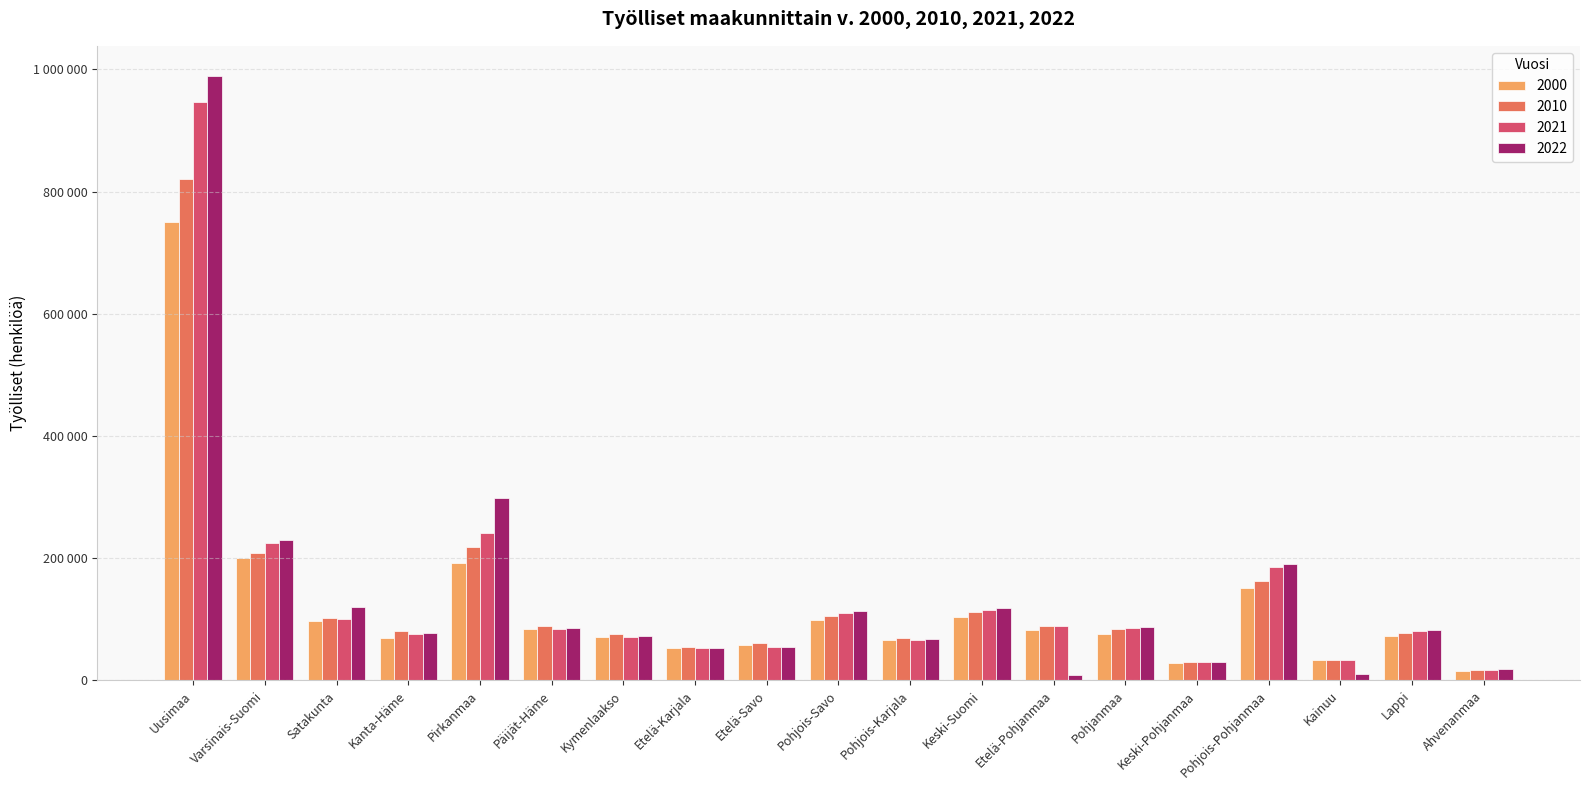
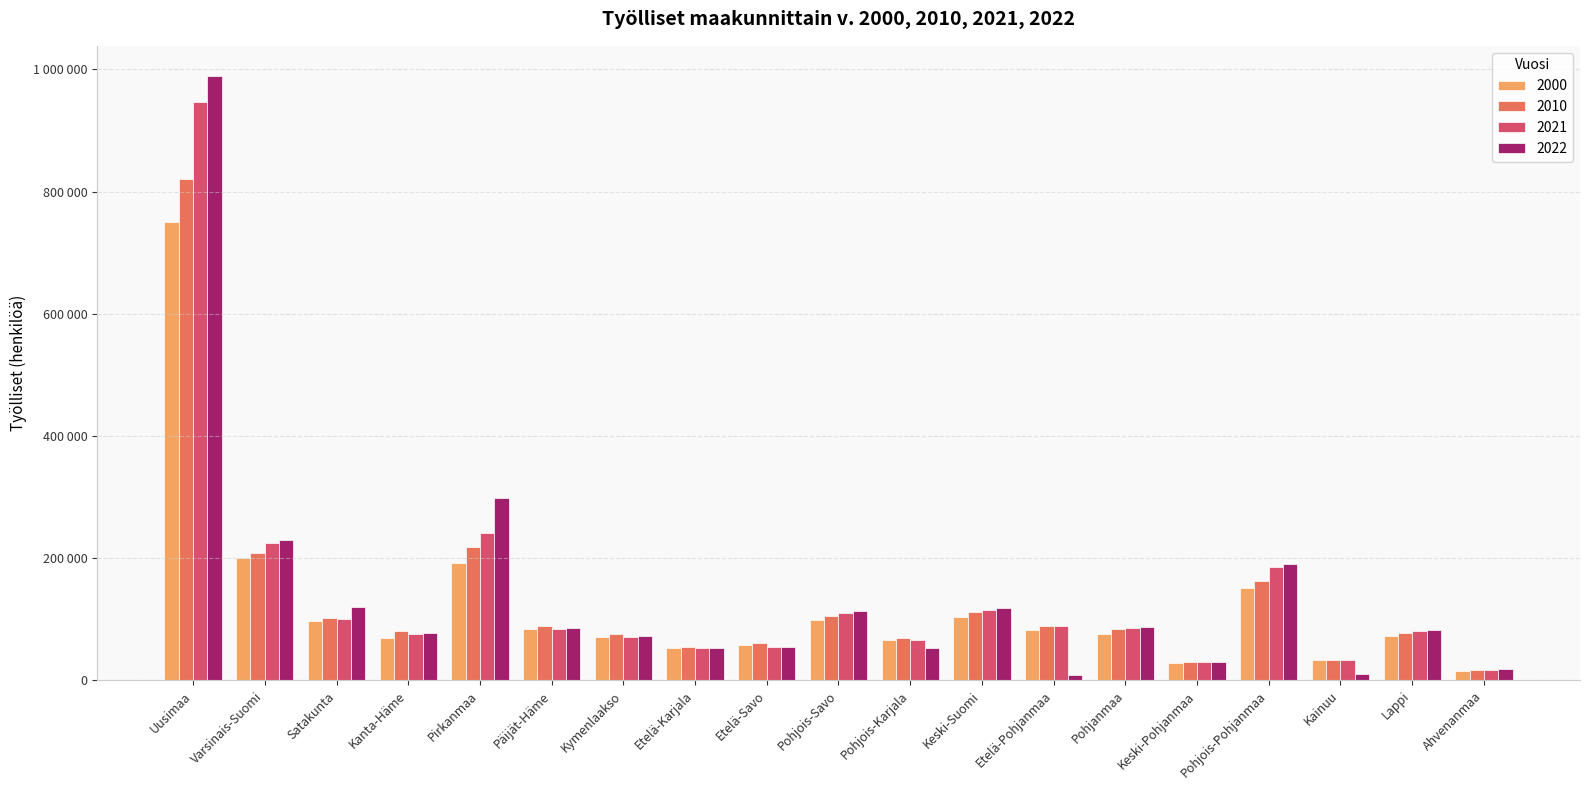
2022, Pohjois-Karjala: 70000 -> 50000
